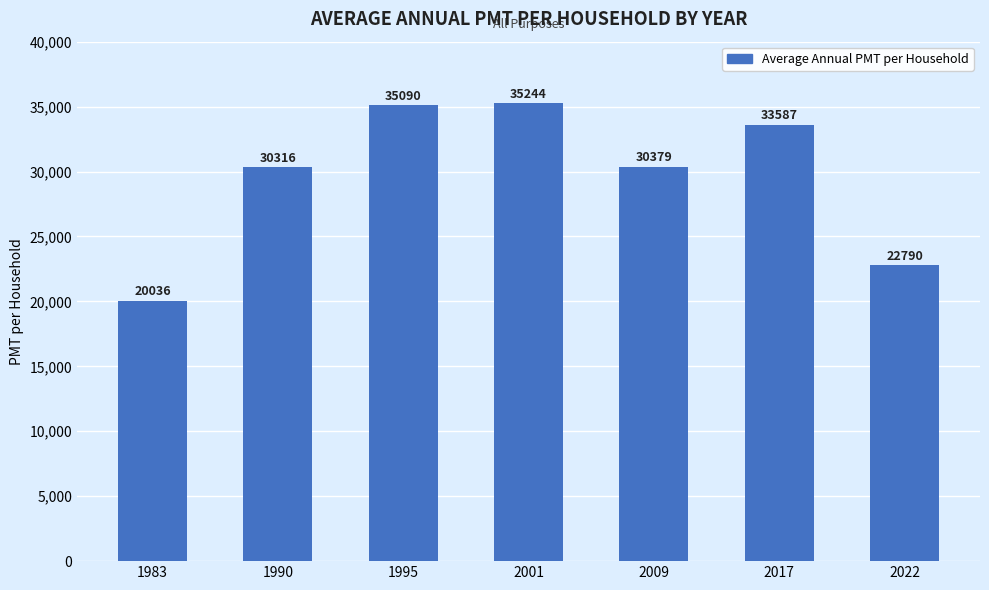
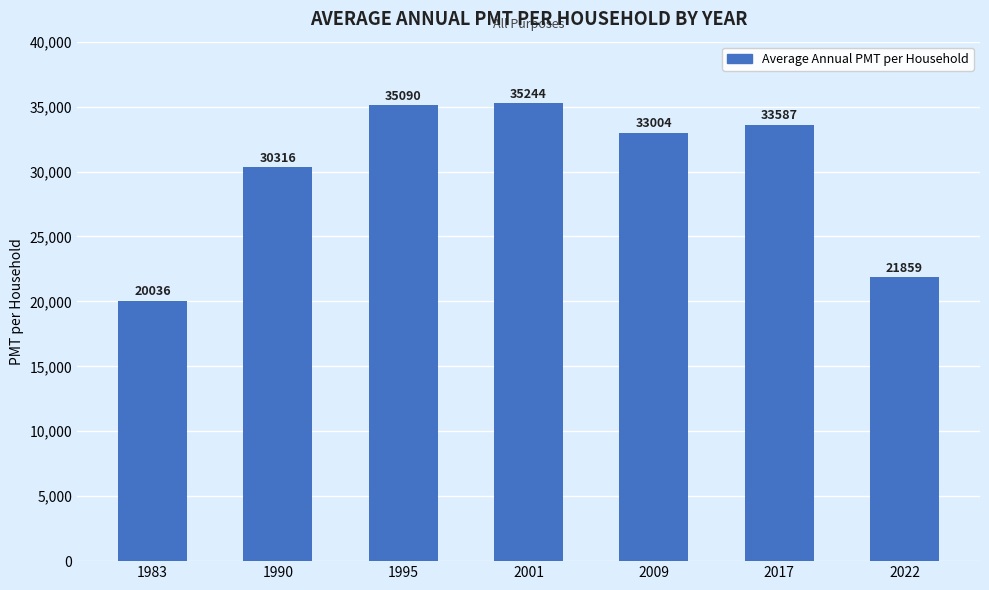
2009: 30379 -> 33004
2022: 22790 -> 21859
